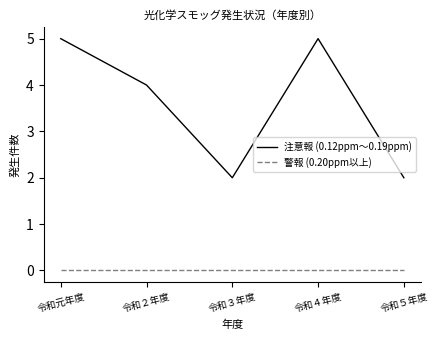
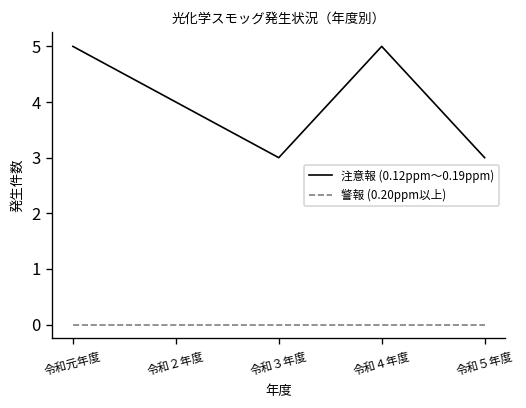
注意報 (0.12ppm～0.19ppm), 令和３年度: 2 -> 3
注意報 (0.12ppm～0.19ppm), 令和５年度: 2 -> 3
